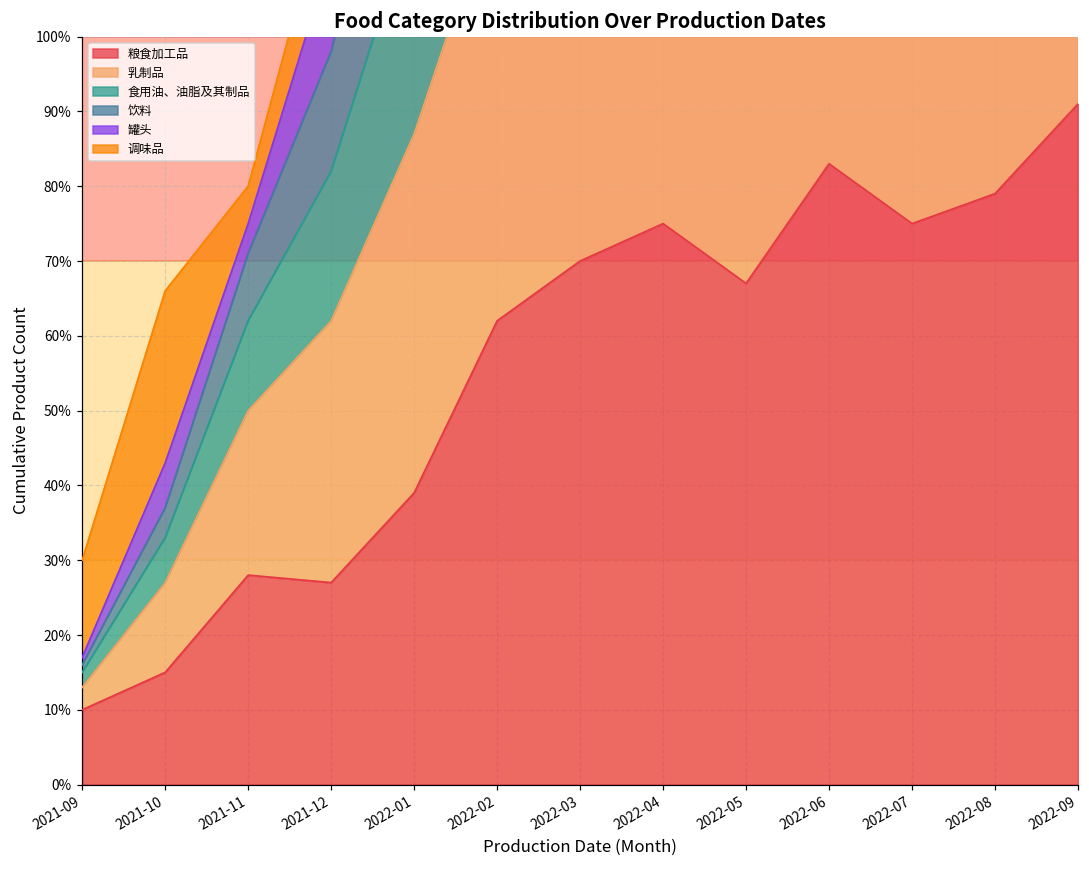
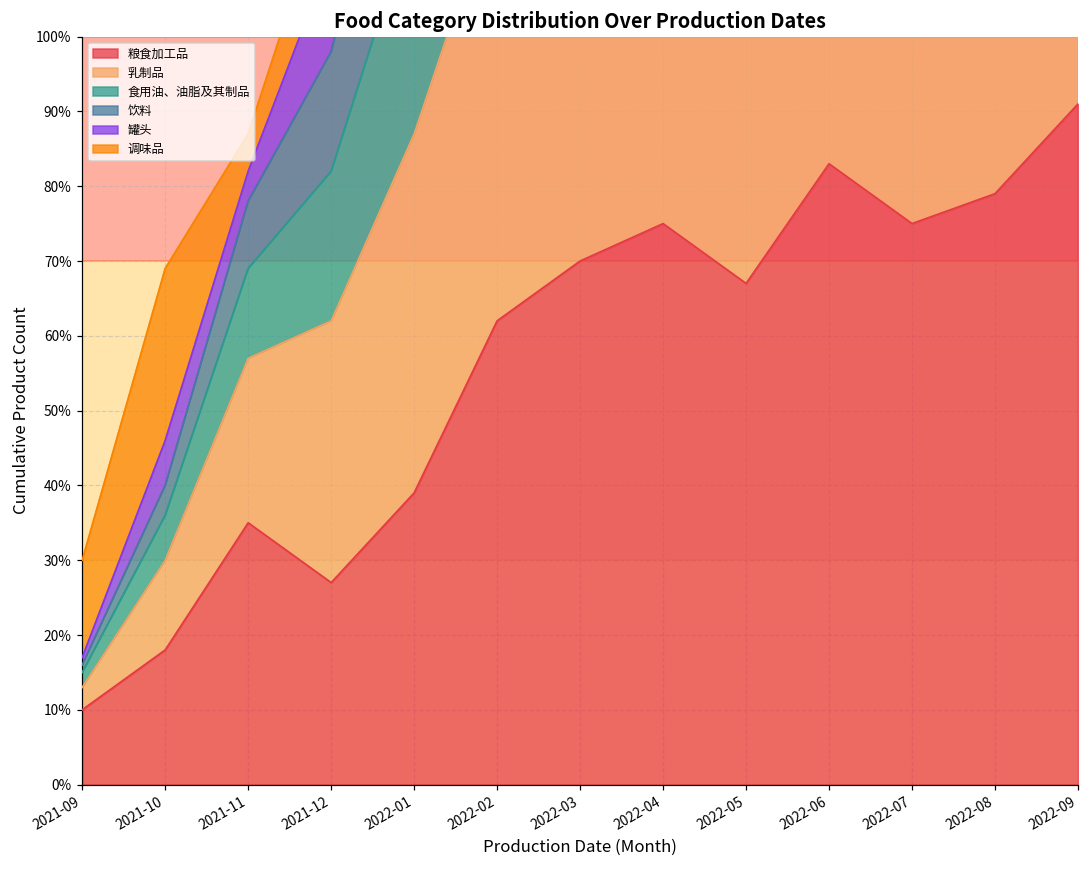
粮食加工品, 2021-10: 15% -> 18%
粮食加工品, 2021-11: 28% -> 35%
